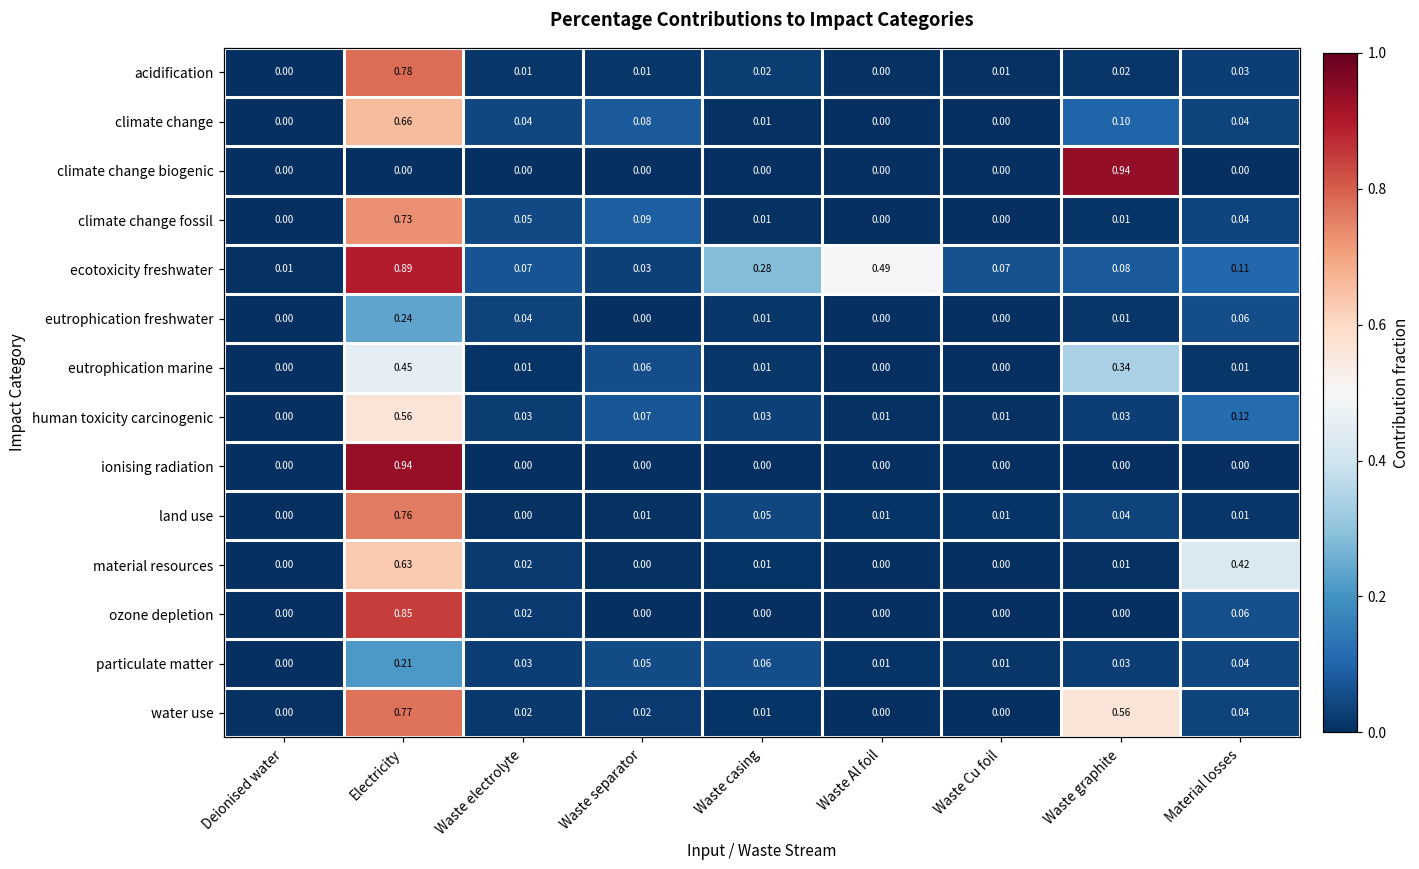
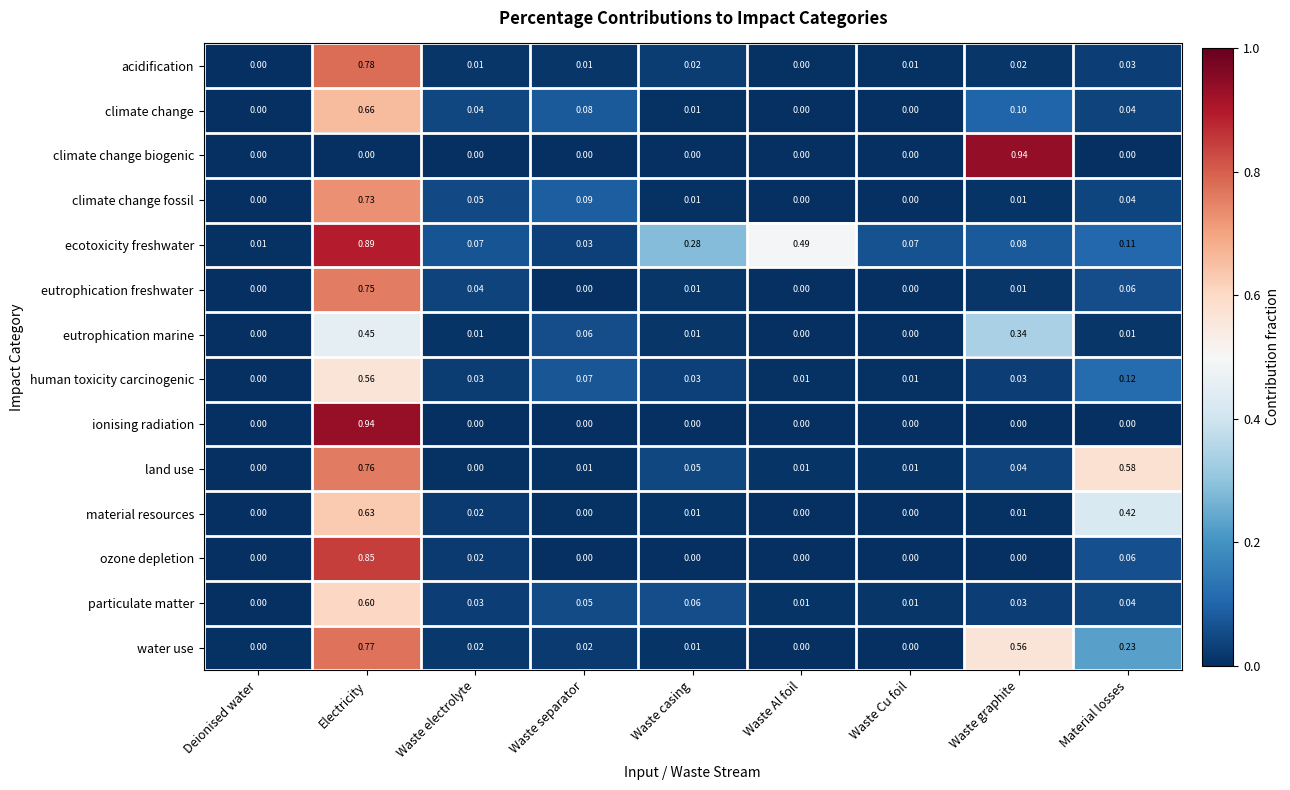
eutrophication freshwater, Electricity: 0.24 -> 0.75
land use, Material losses: 0.01 -> 0.58
particulate matter, Electricity: 0.21 -> 0.60
water use, Material losses: 0.04 -> 0.23
